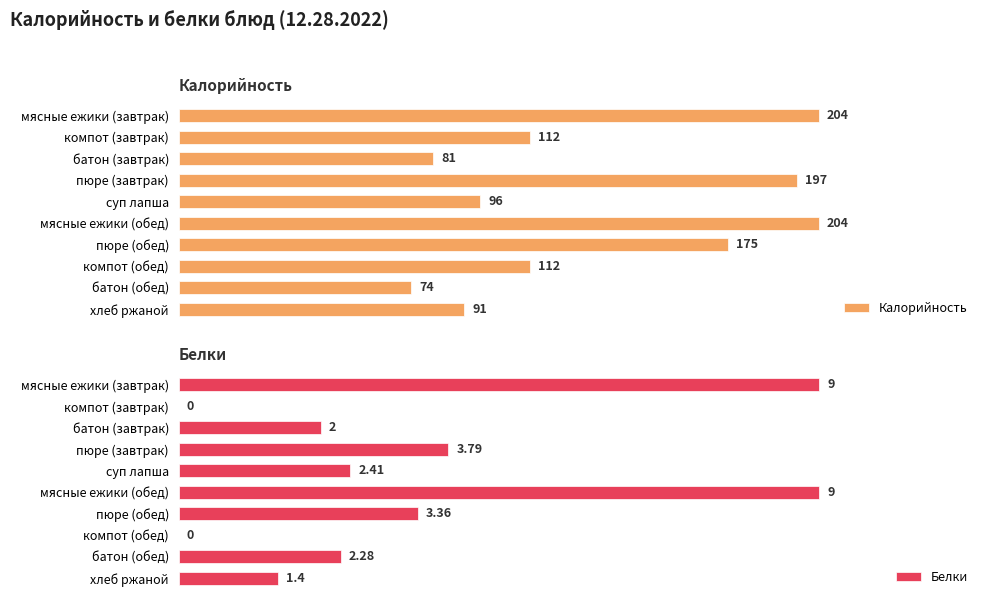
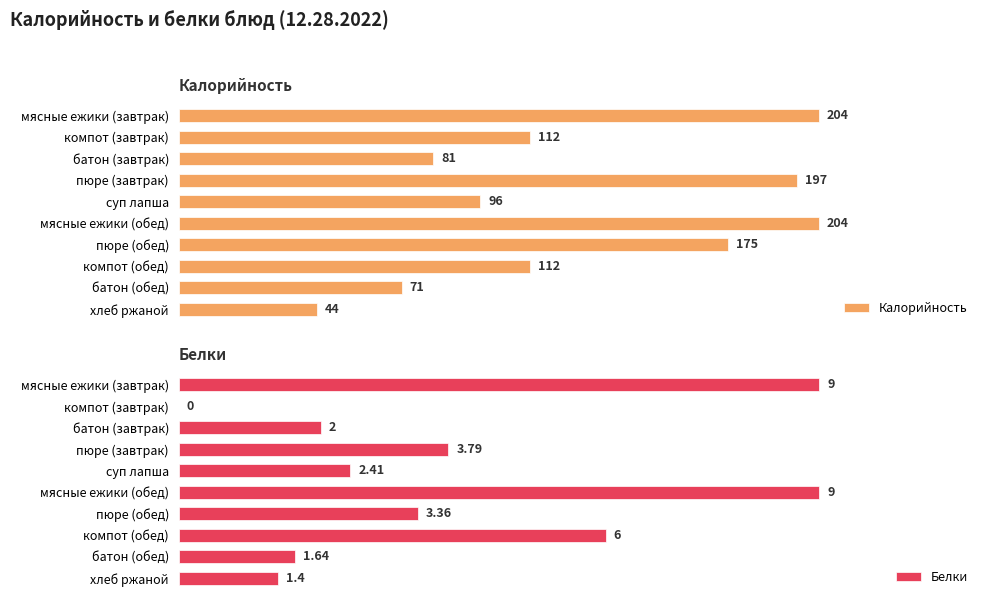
Калорийность, батон (обед): 74 -> 71
Калорийность, хлеб ржаной: 91 -> 44
Белки, компот (обед): 0 -> 6
Белки, батон (обед): 2.28 -> 1.64
